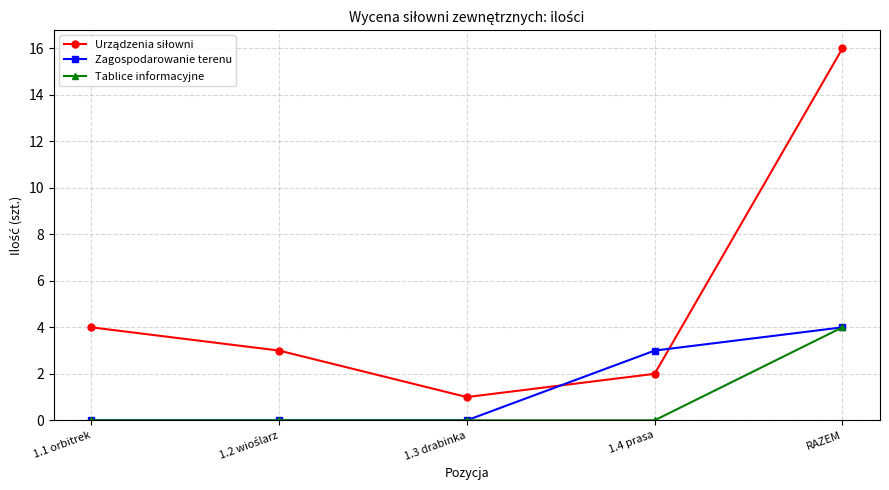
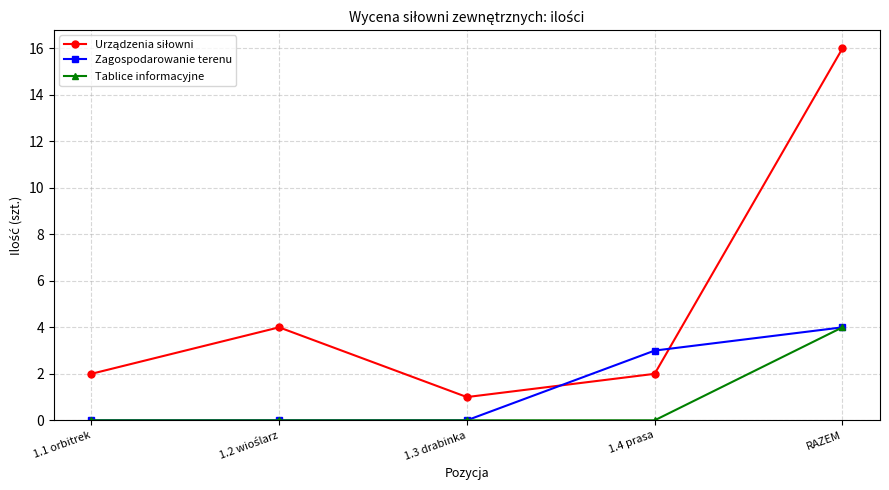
Urządzenia siłowni, 1.1 orbitrek: 4 -> 2
Urządzenia siłowni, 1.2 wioślarz: 3 -> 4
